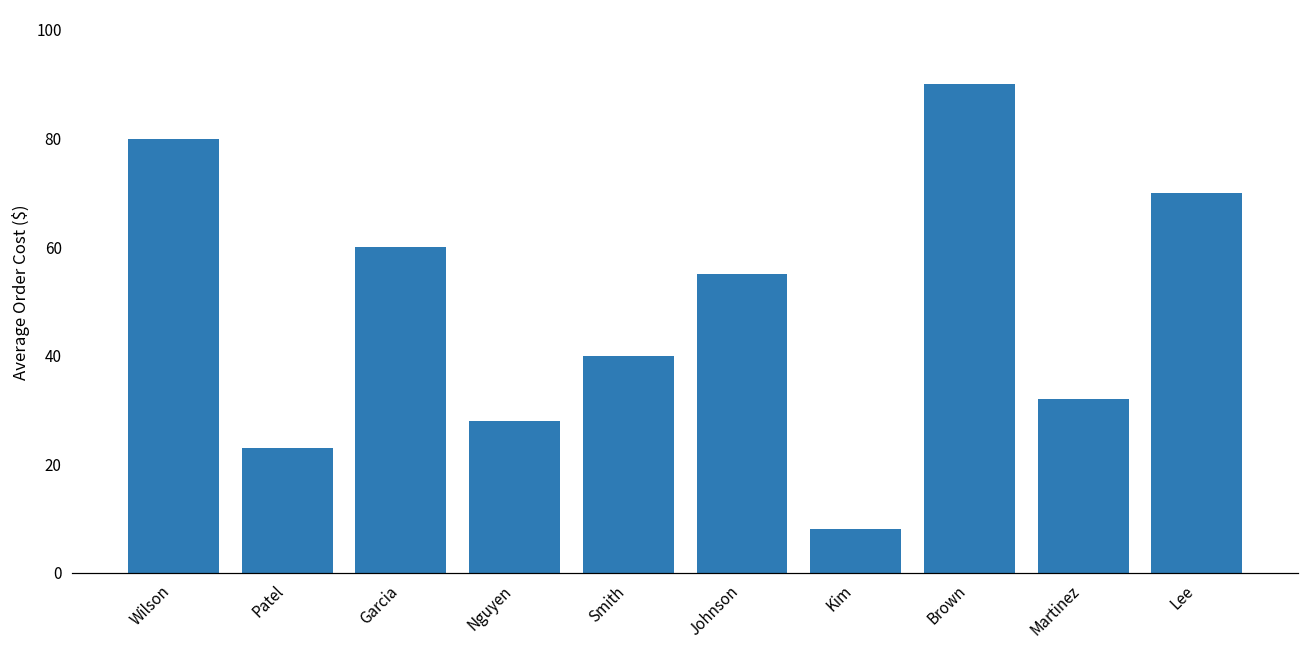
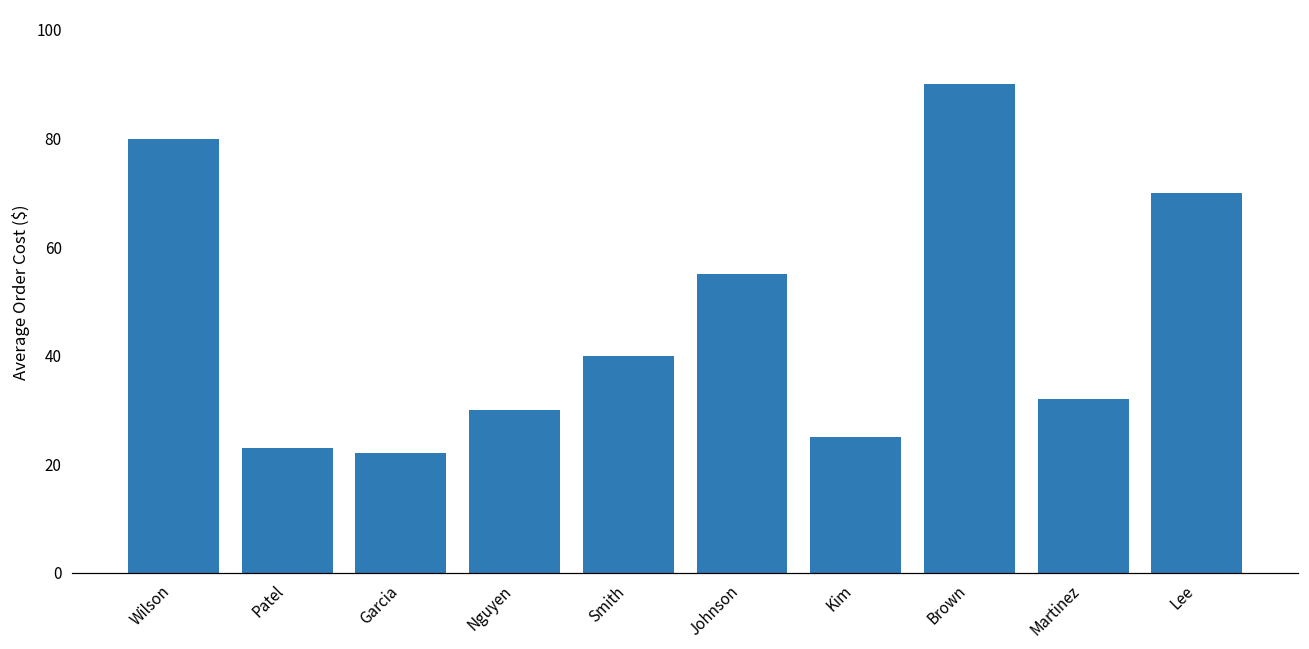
Garcia: 60 -> 22
Nguyen: 28 -> 30
Kim: 8 -> 25
